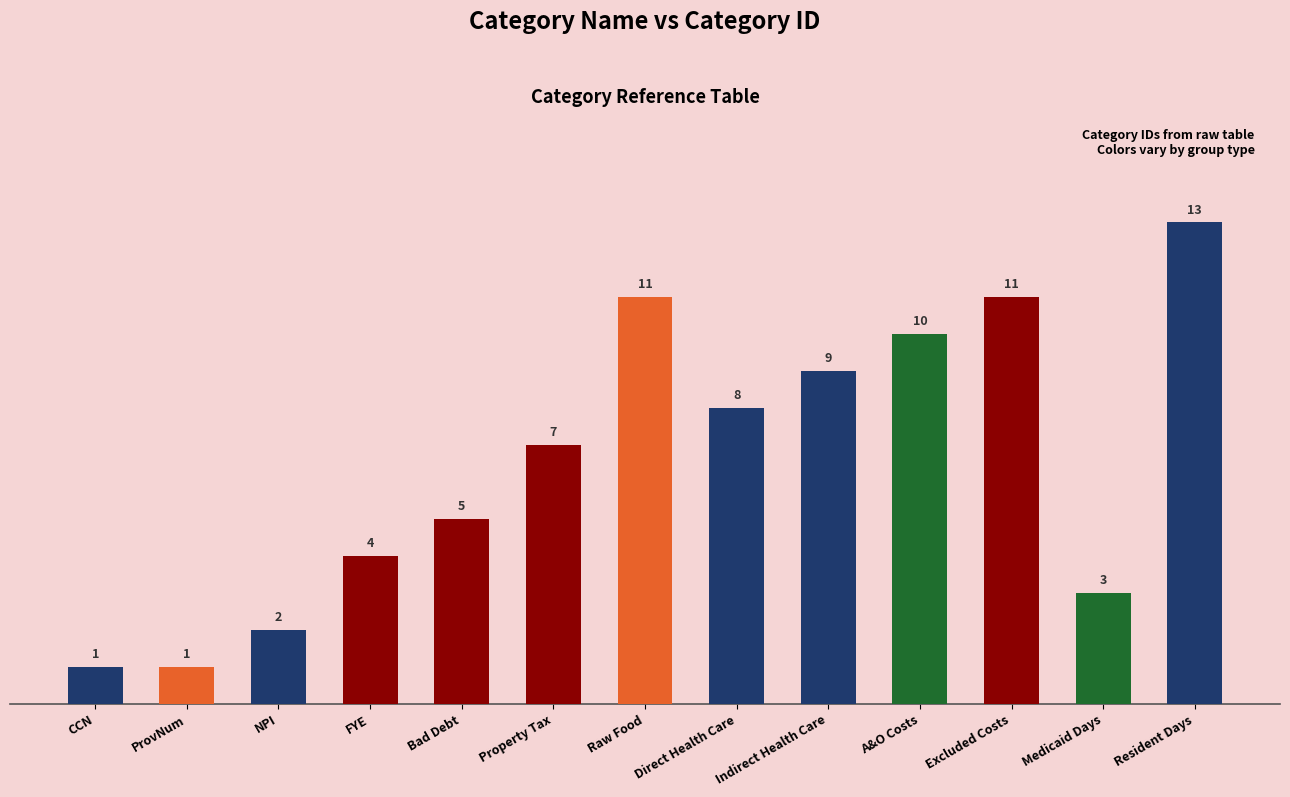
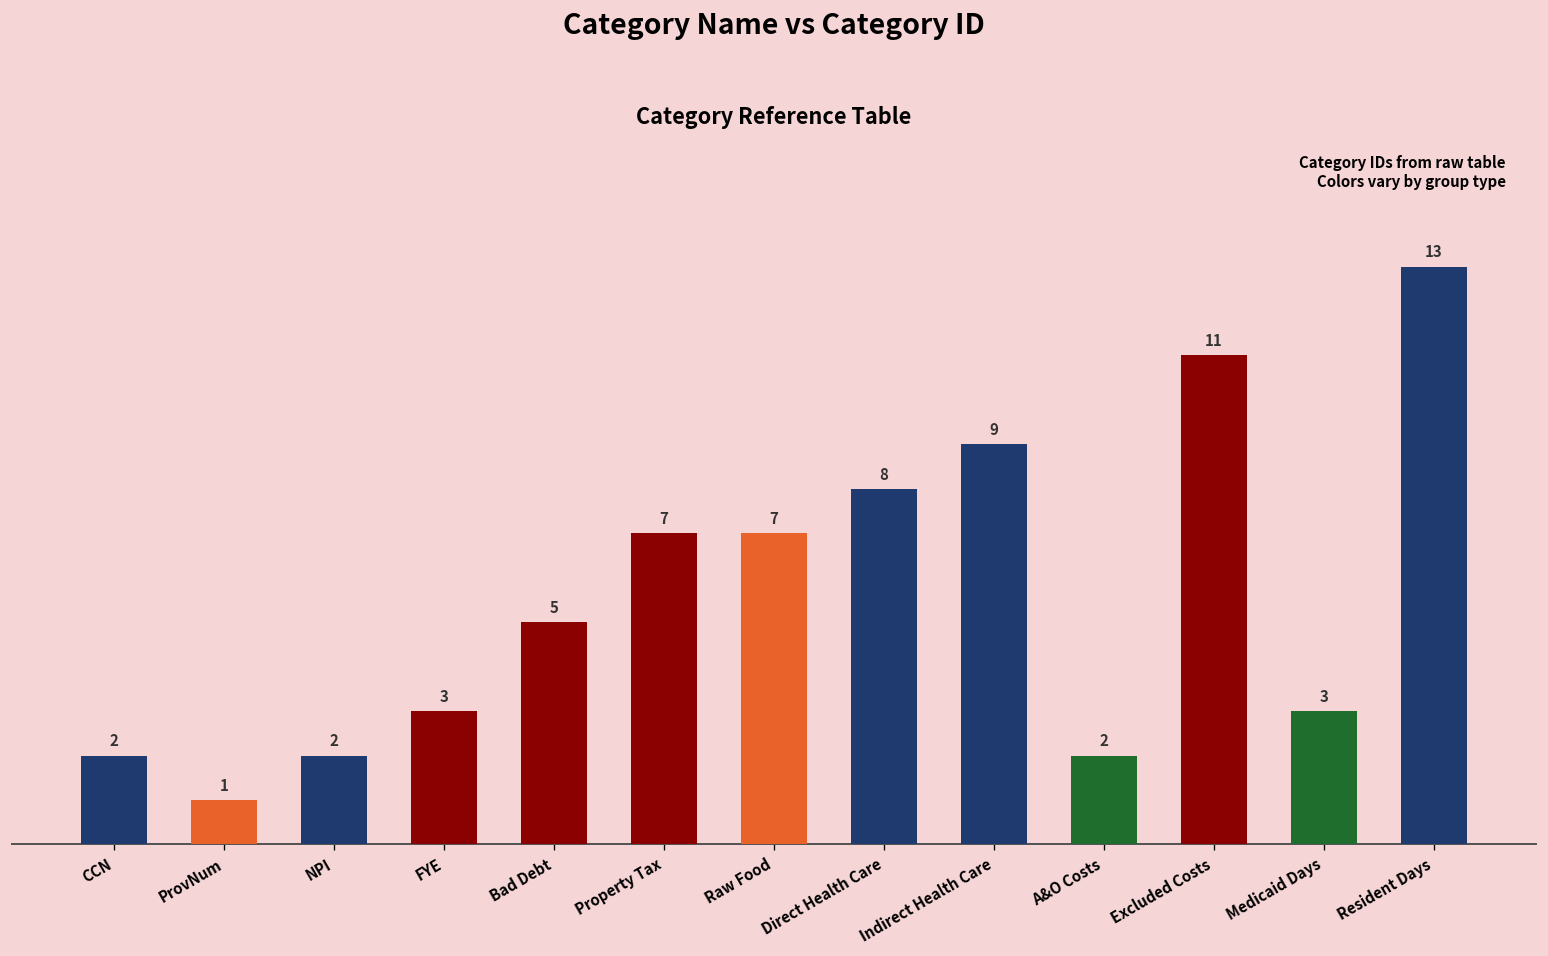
CCN: 1 -> 2
FYE: 4 -> 3
Raw Food: 11 -> 7
A&O Costs: 10 -> 2
